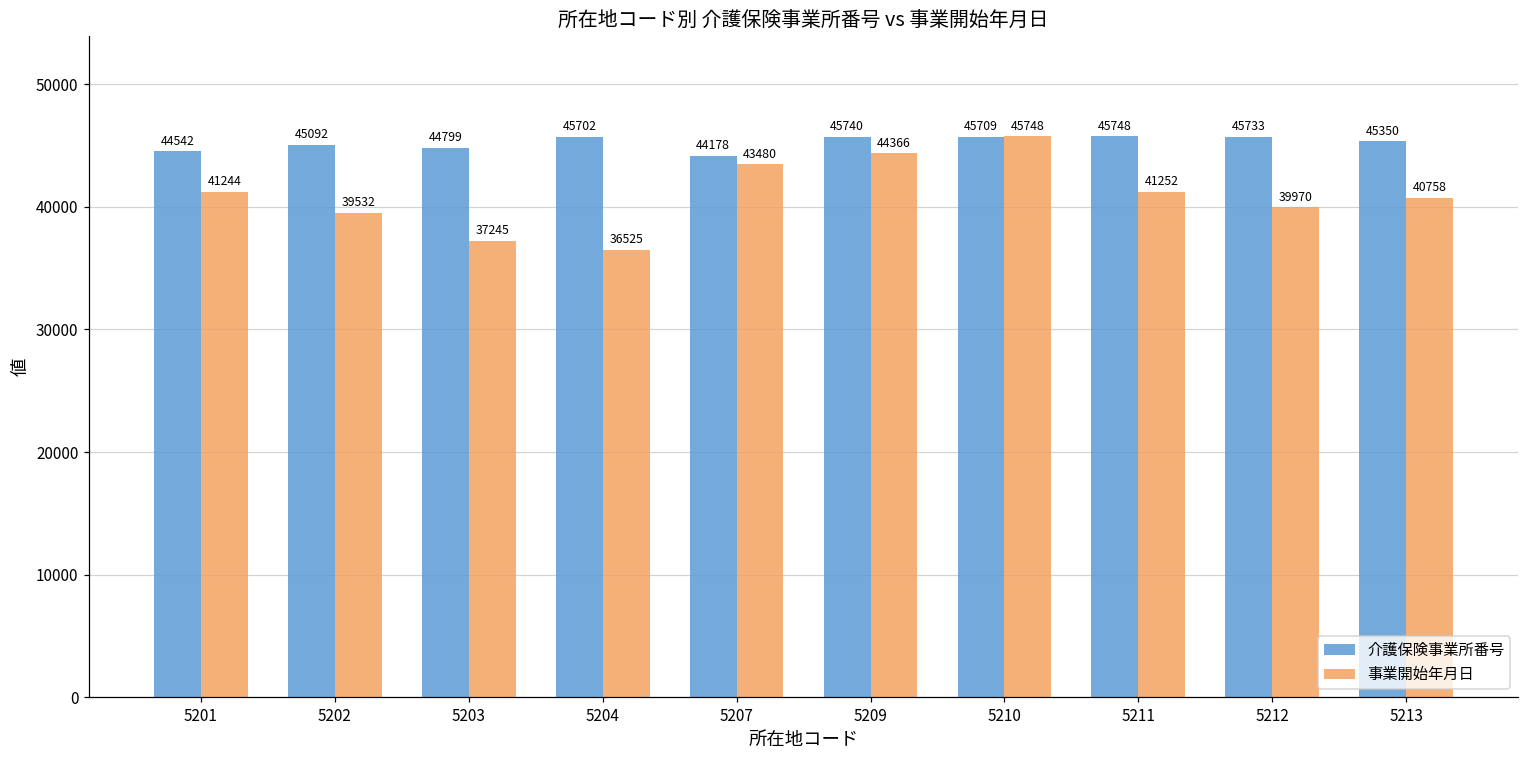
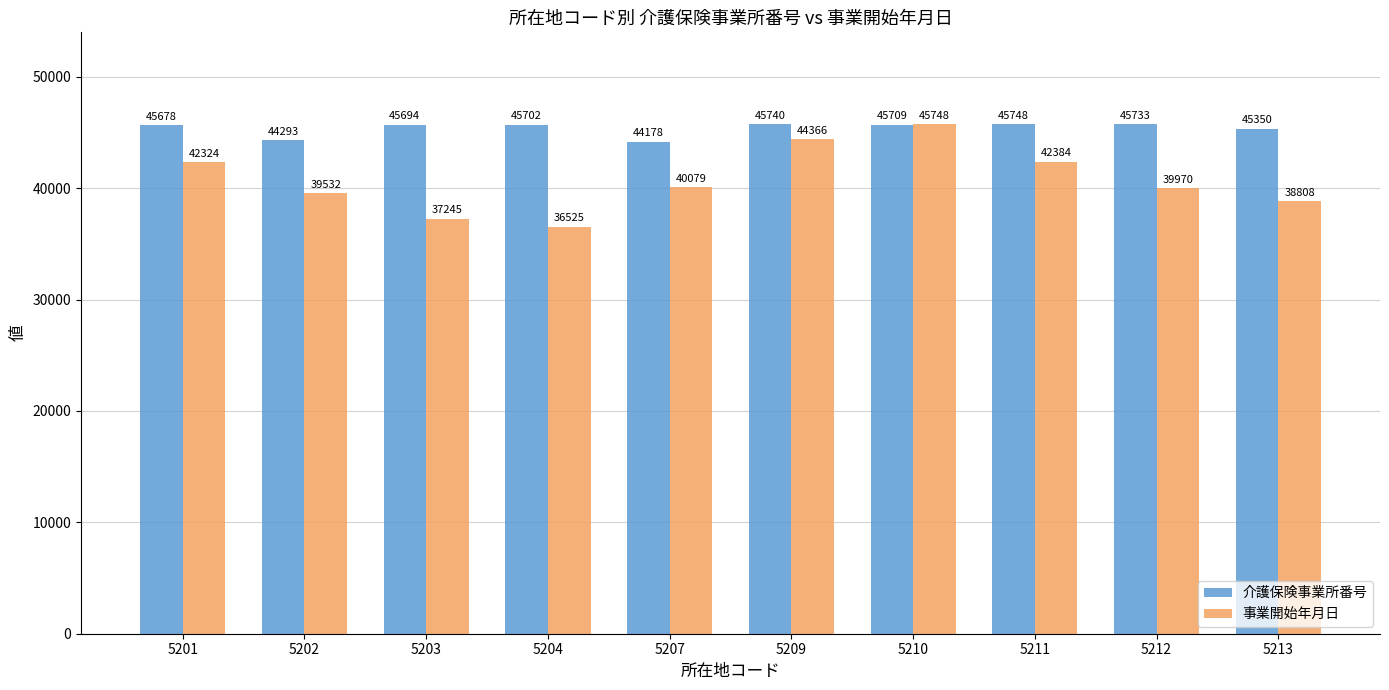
介護保険事業所番号, 5201: 44542 -> 45678
事業開始年月日, 5201: 41244 -> 42324
介護保険事業所番号, 5202: 45092 -> 44293
介護保険事業所番号, 5203: 44799 -> 45694
事業開始年月日, 5207: 43480 -> 40079
事業開始年月日, 5211: 41252 -> 42384
事業開始年月日, 5213: 40758 -> 38808
